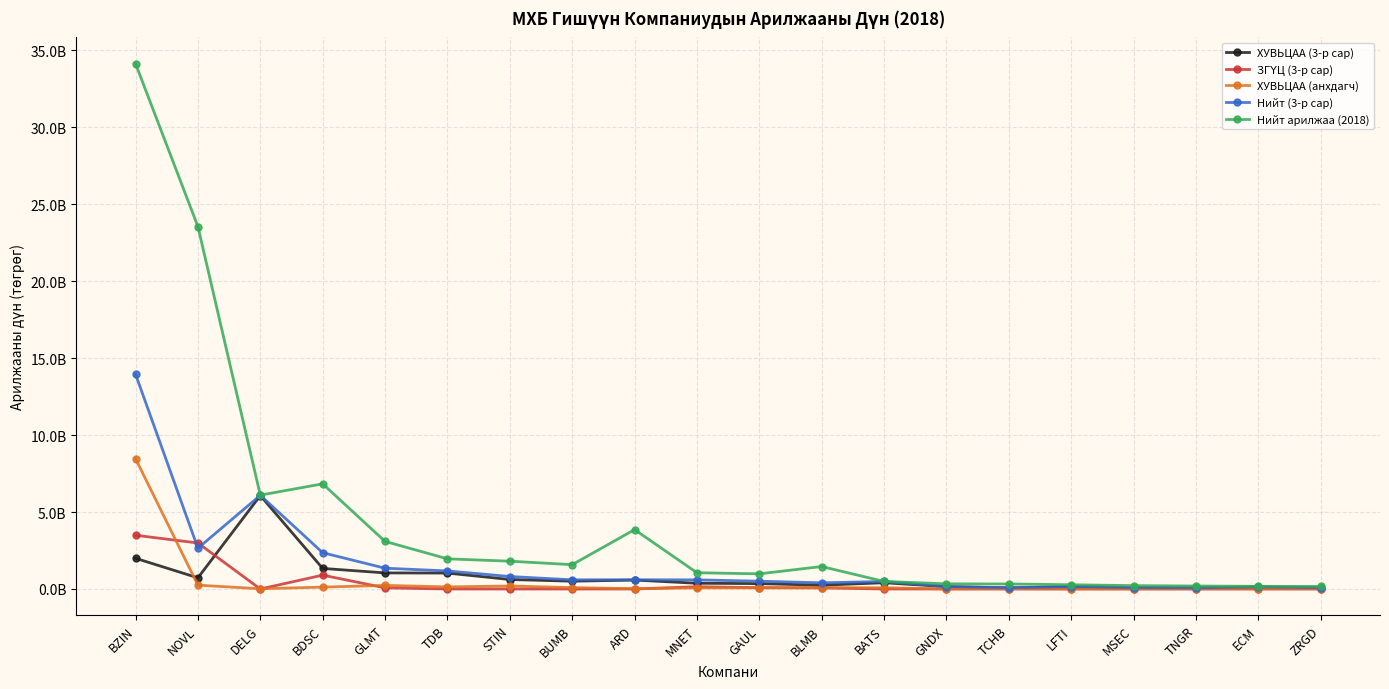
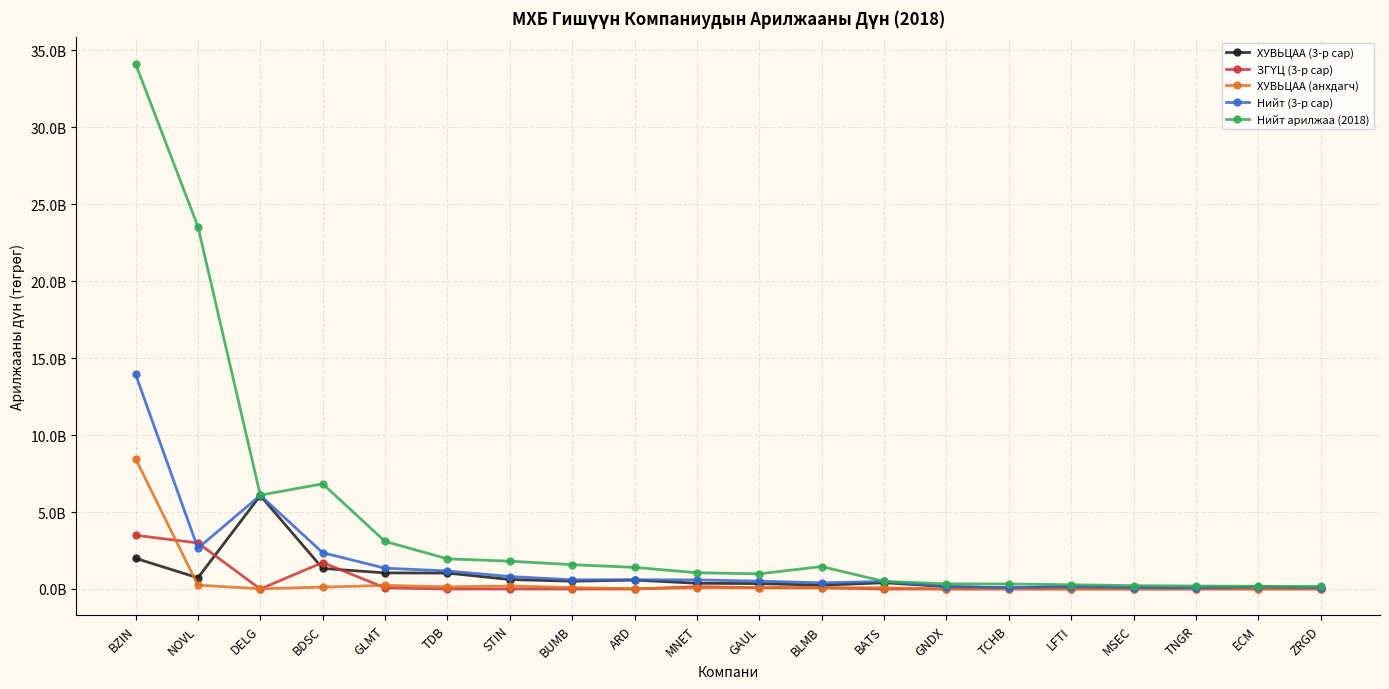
ЗГҮЦ (3-р сар), BDSC: 900000000 -> 1700000000
Нийт арилжаа (2018), ARD: 3900000000 -> 1400000000
